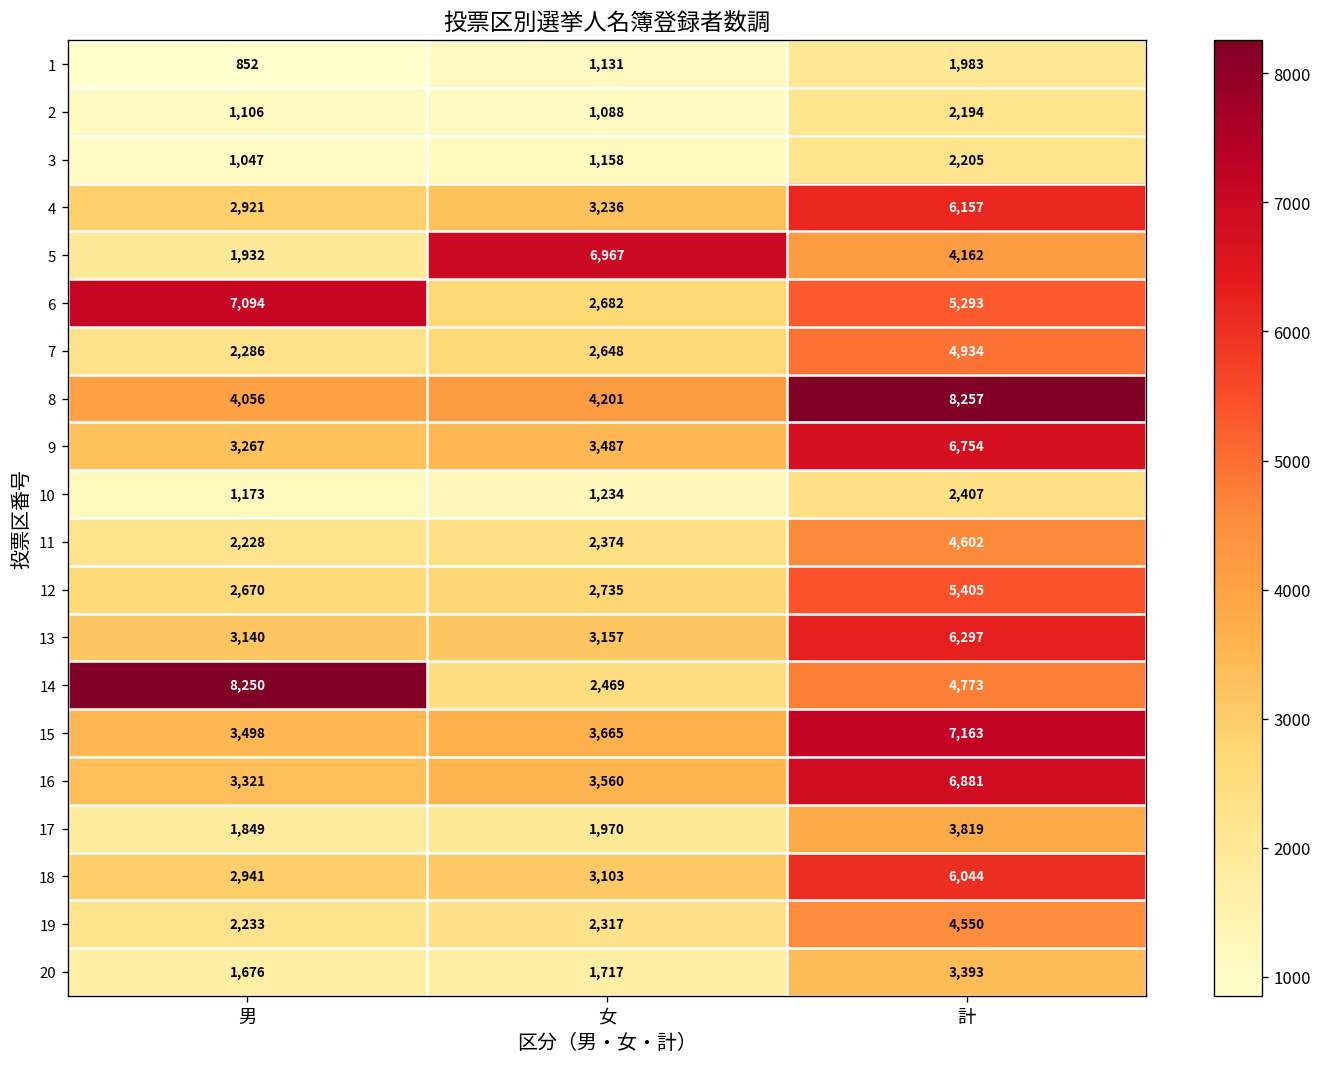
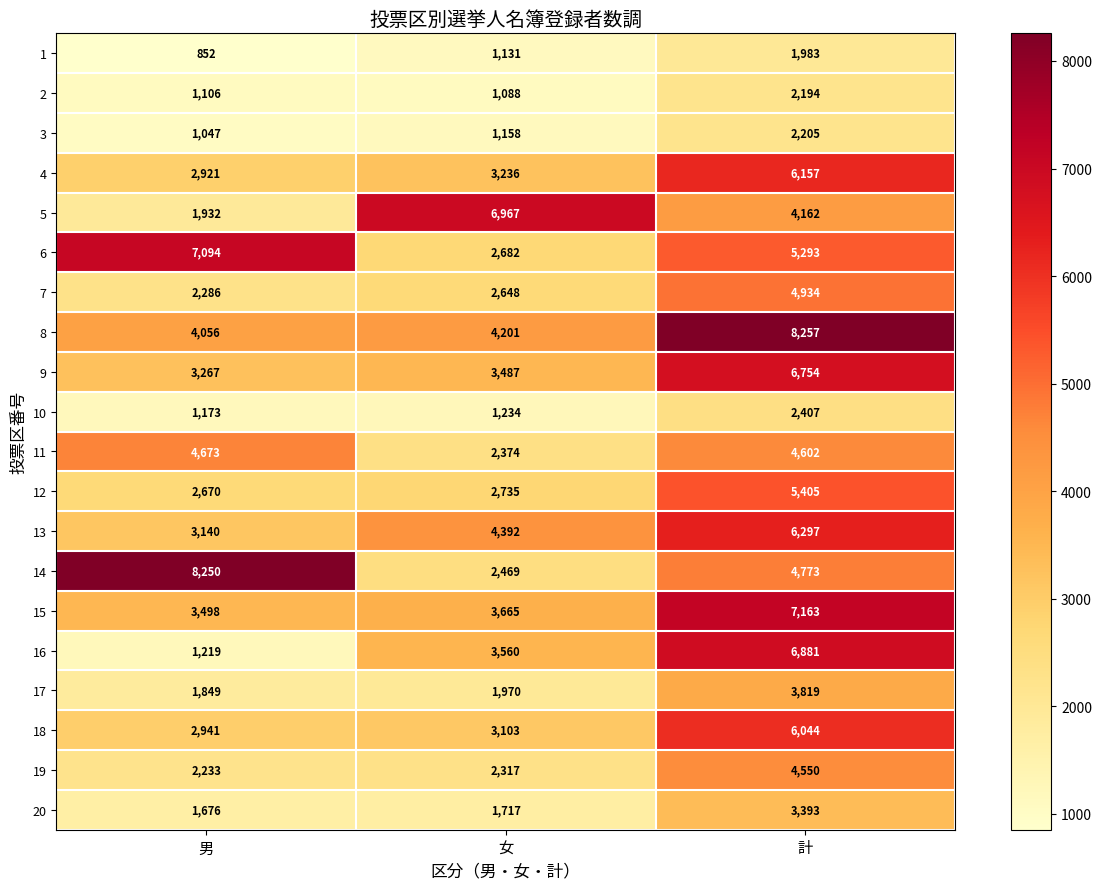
11, 男: 2,228 -> 4,673
13, 女: 3,157 -> 4,392
16, 男: 3,321 -> 1,219
